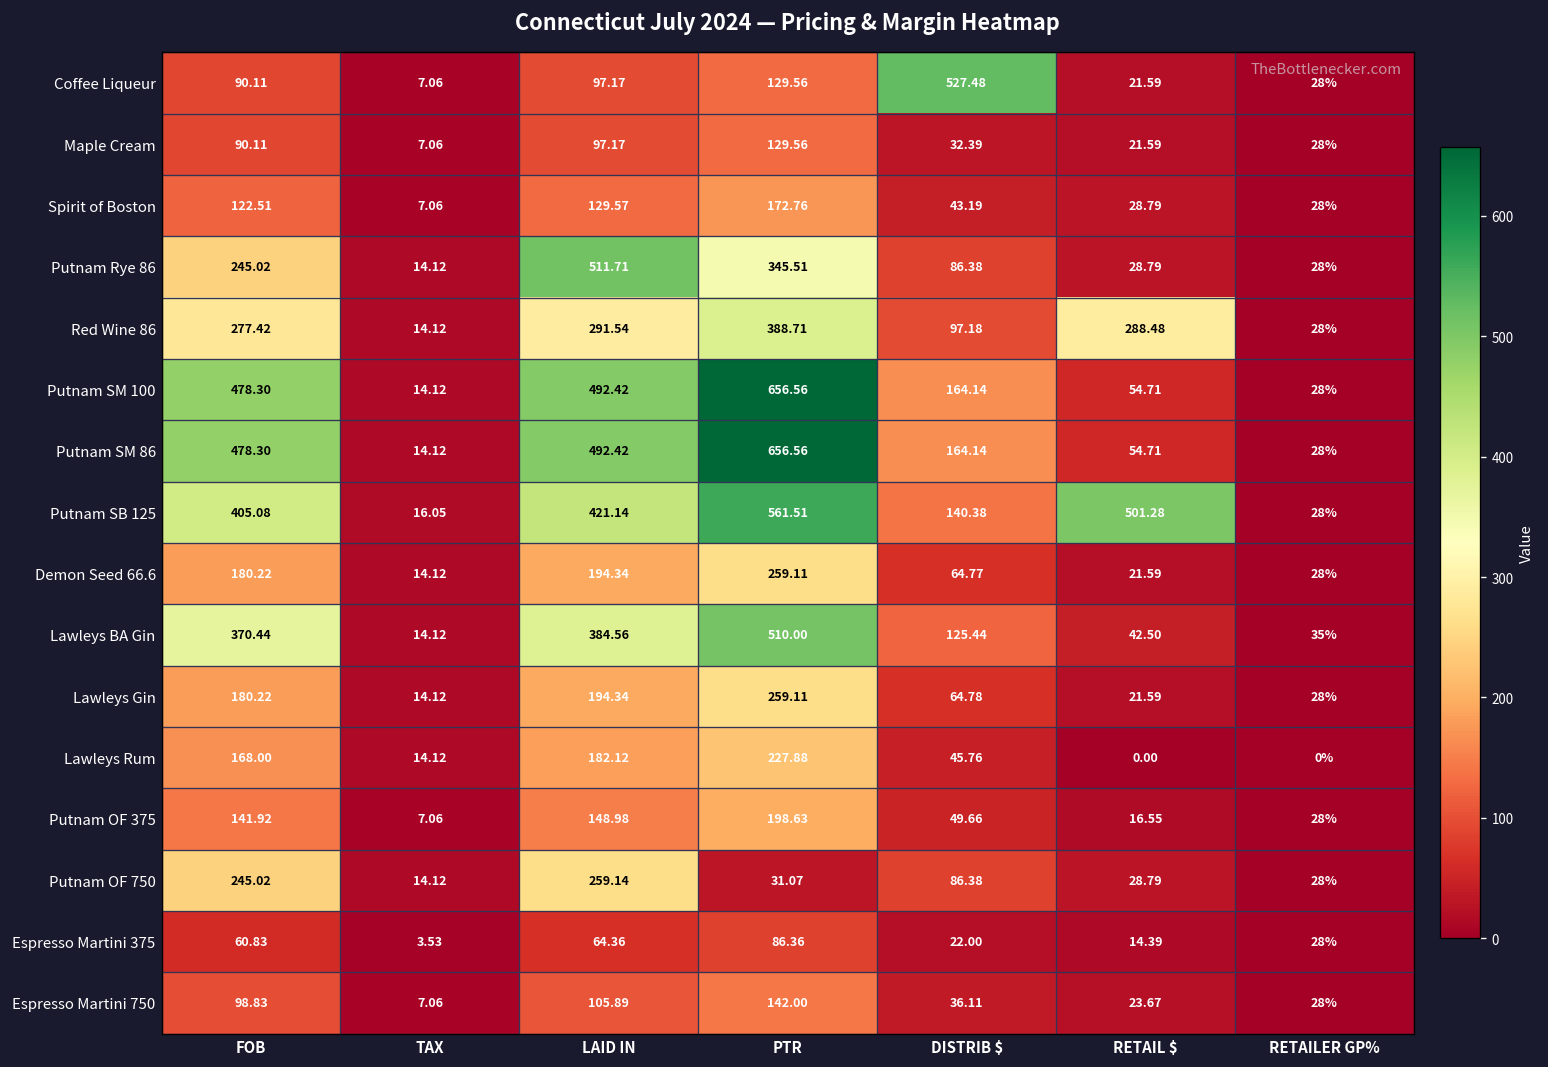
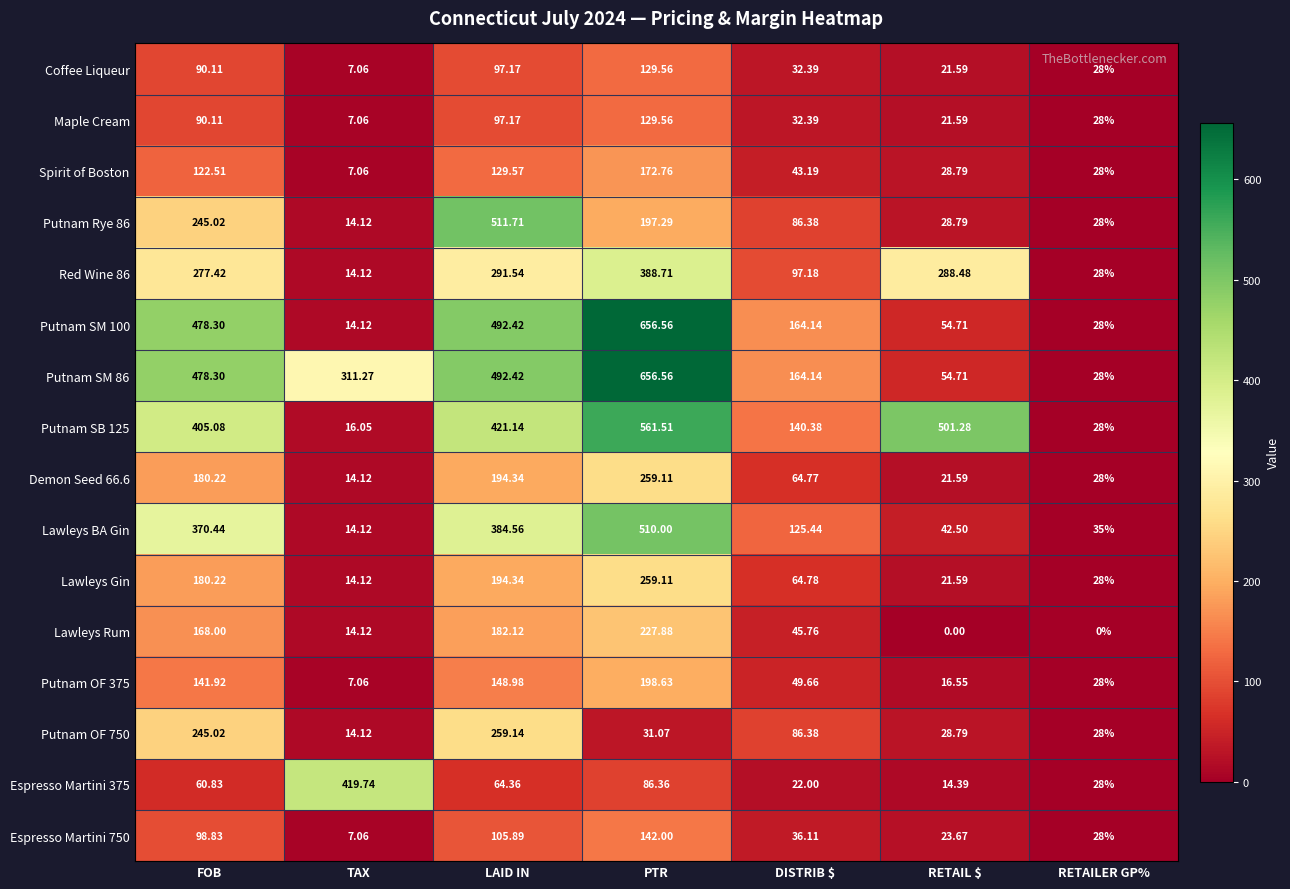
Coffee Liqueur, DISTRIB $: 527.48 -> 32.39
Putnam Rye 86, PTR: 345.51 -> 197.29
Putnam SM 86, TAX: 14.12 -> 311.27
Espresso Martini 375, TAX: 3.53 -> 419.74
